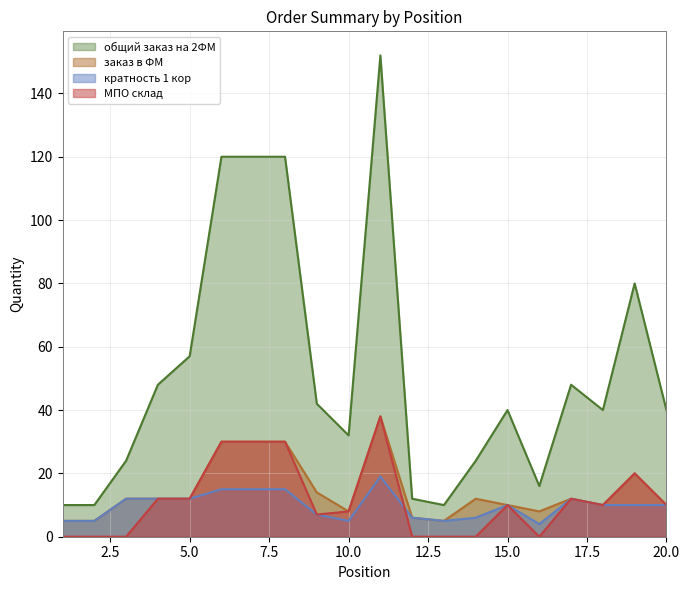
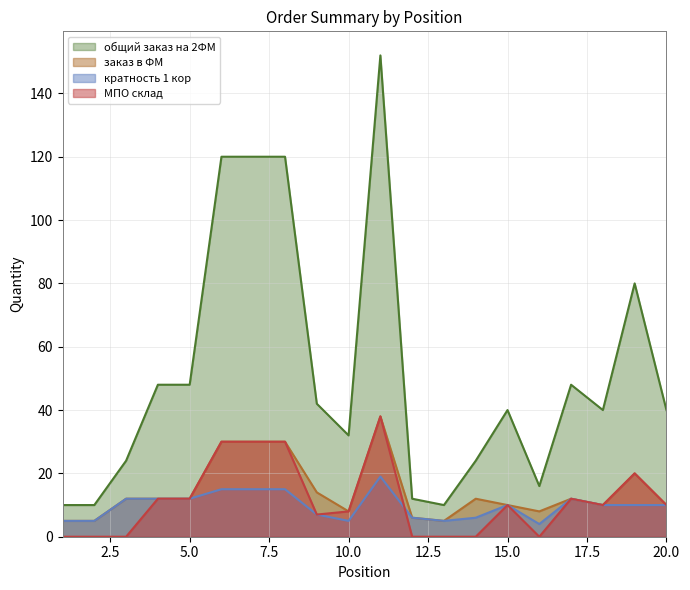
общий заказ на 2ФМ, 5.0: 57 -> 48
